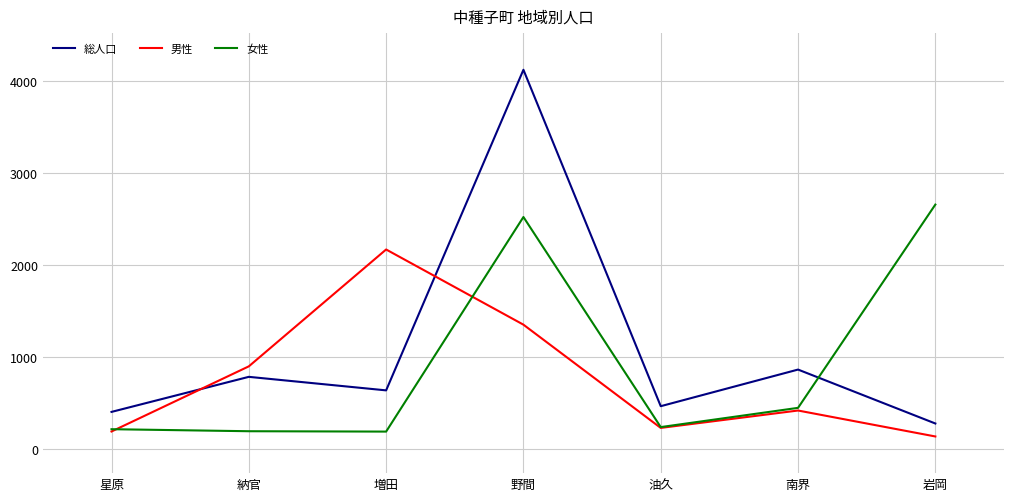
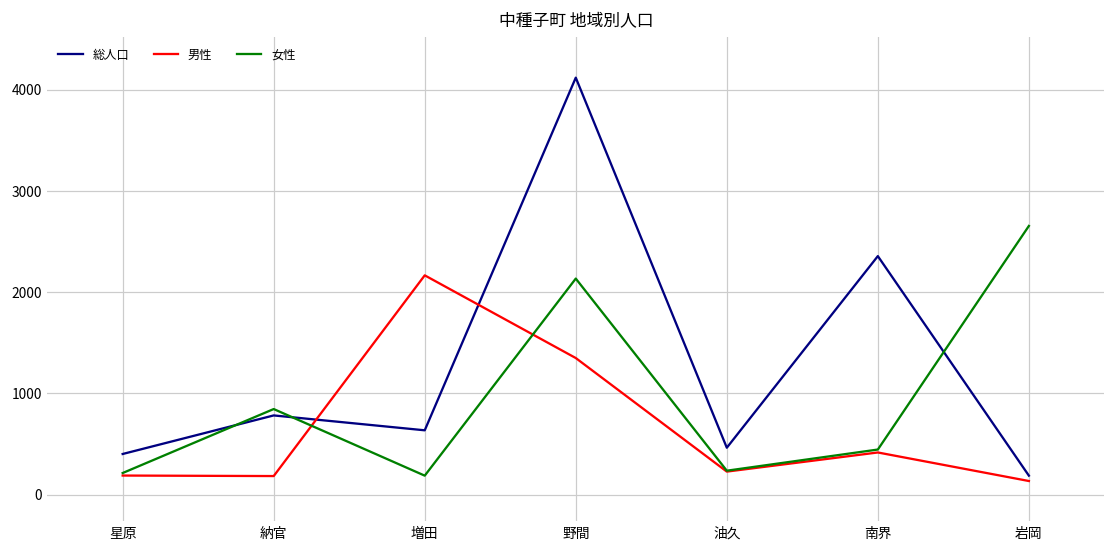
男性, 納官: 900 -> 200
女性, 納官: 200 -> 800
女性, 野間: 2500 -> 2100
総人口, 南界: 900 -> 2400
総人口, 岩岡: 300 -> 200
